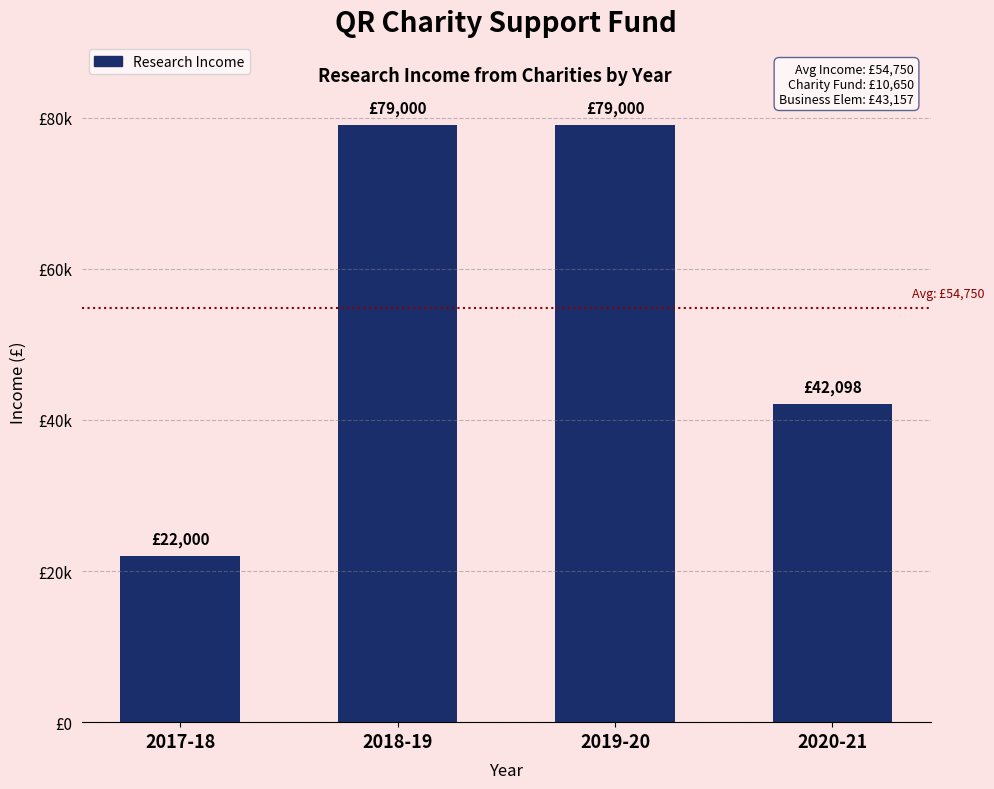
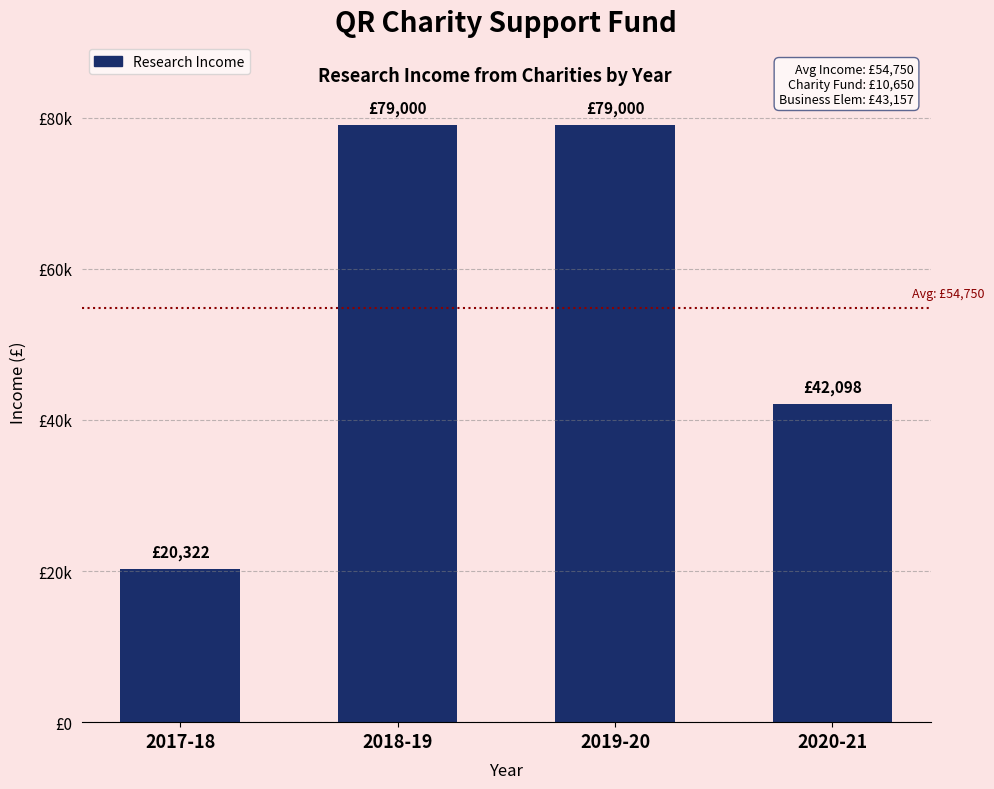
2017-18: £22,000 -> £20,322
